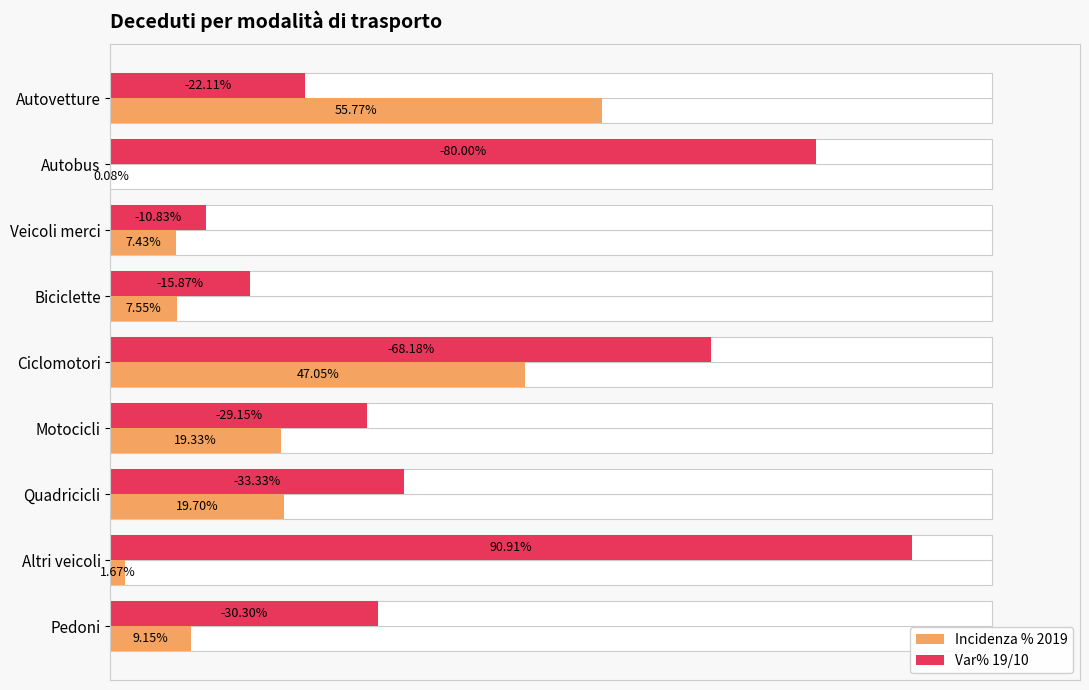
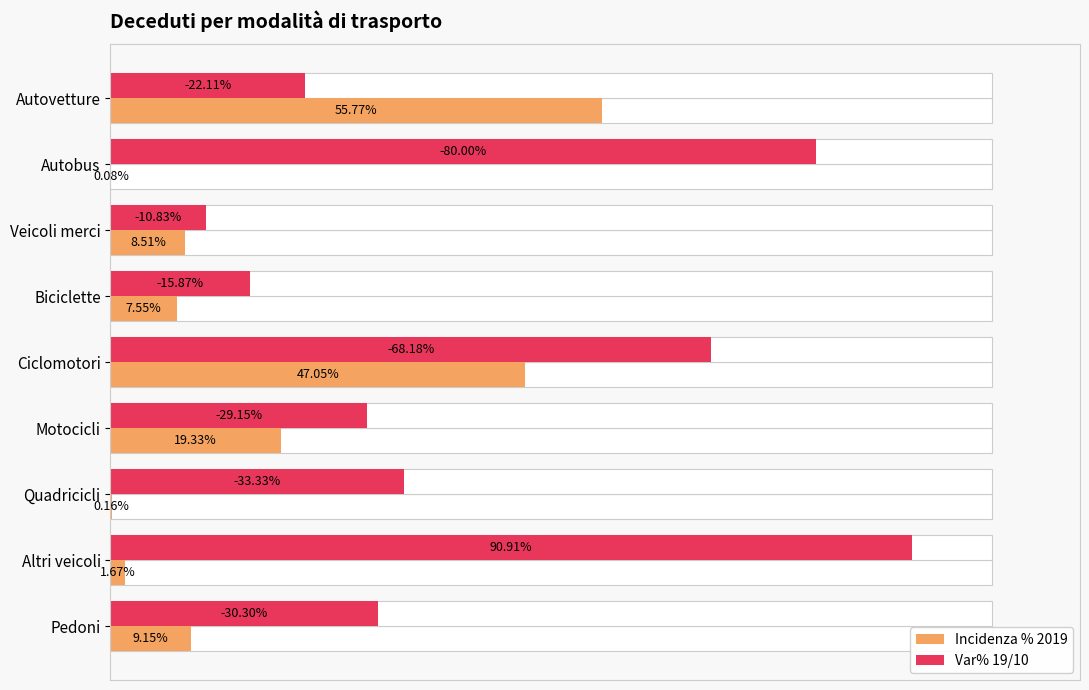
Incidenza % 2019, Veicoli merci: 7.43% -> 8.51%
Incidenza % 2019, Quadricicli: 19.70% -> 0.16%
